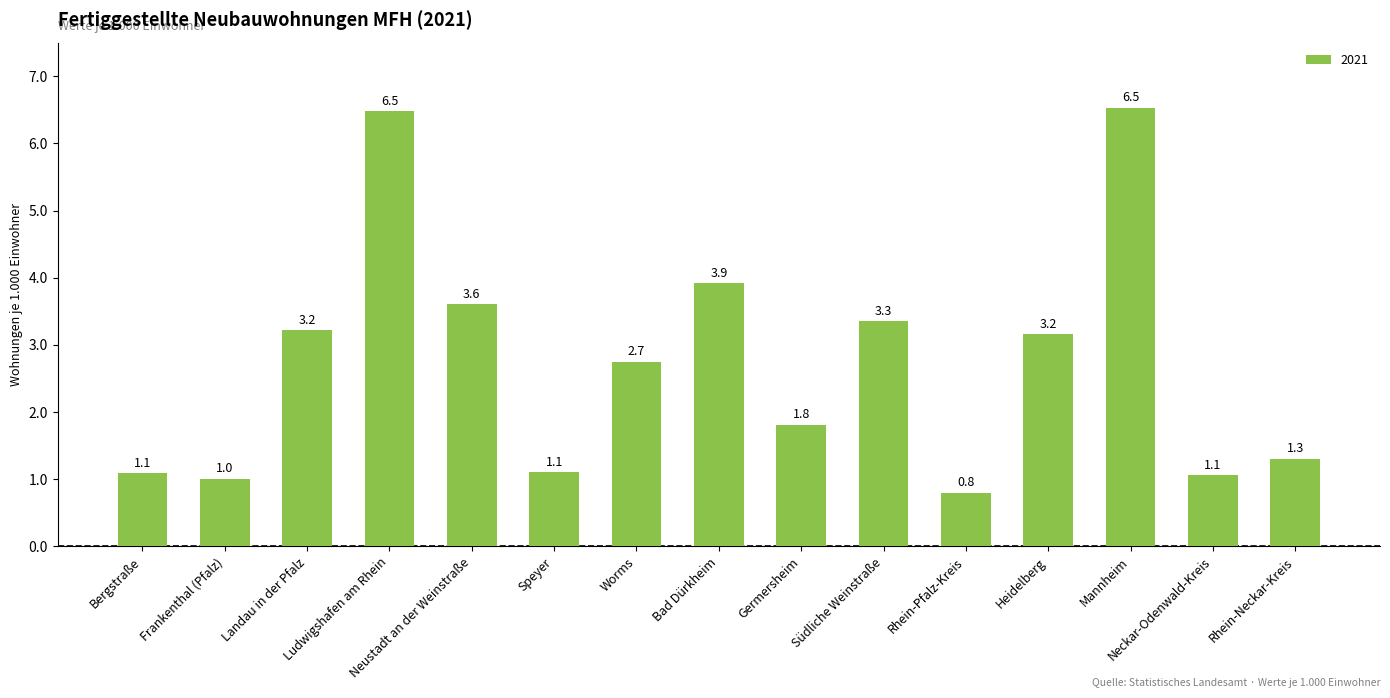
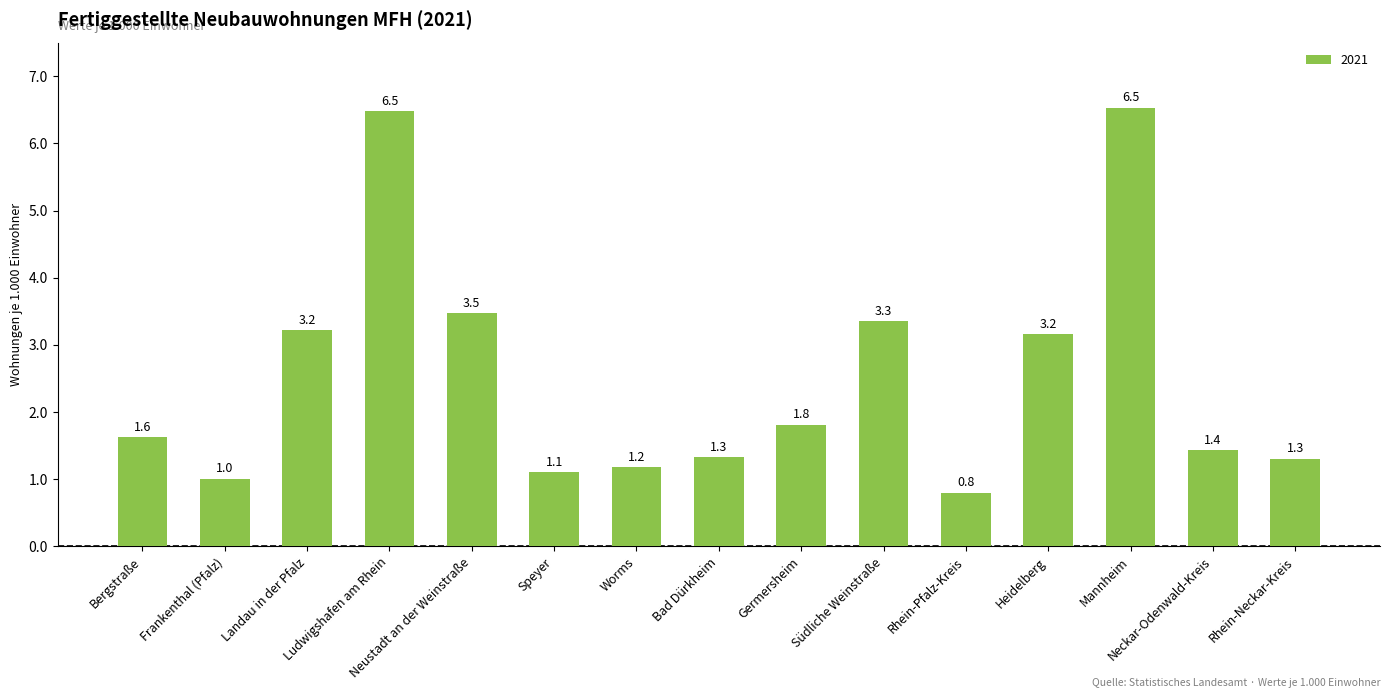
Bergstraße: 1.1 -> 1.6
Neustadt an der Weinstraße: 3.6 -> 3.5
Worms: 2.7 -> 1.2
Bad Dürkheim: 3.9 -> 1.3
Neckar-Odenwald-Kreis: 1.1 -> 1.4
